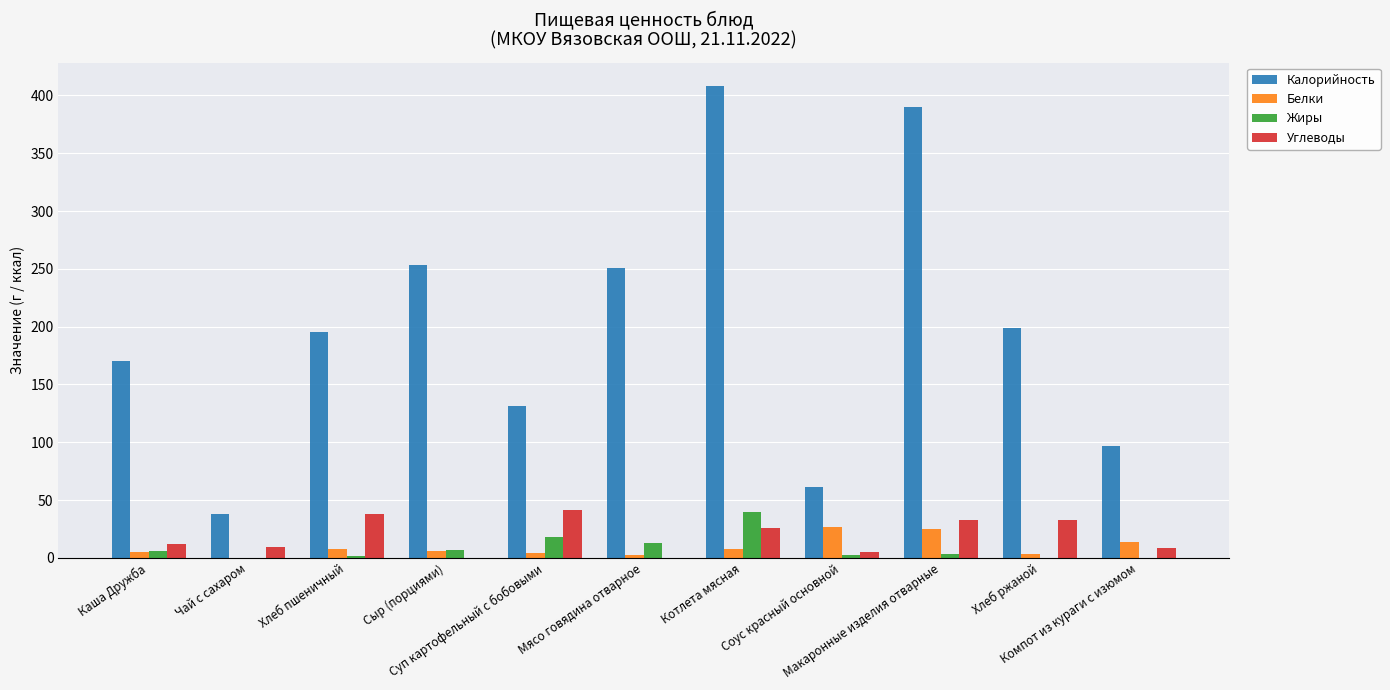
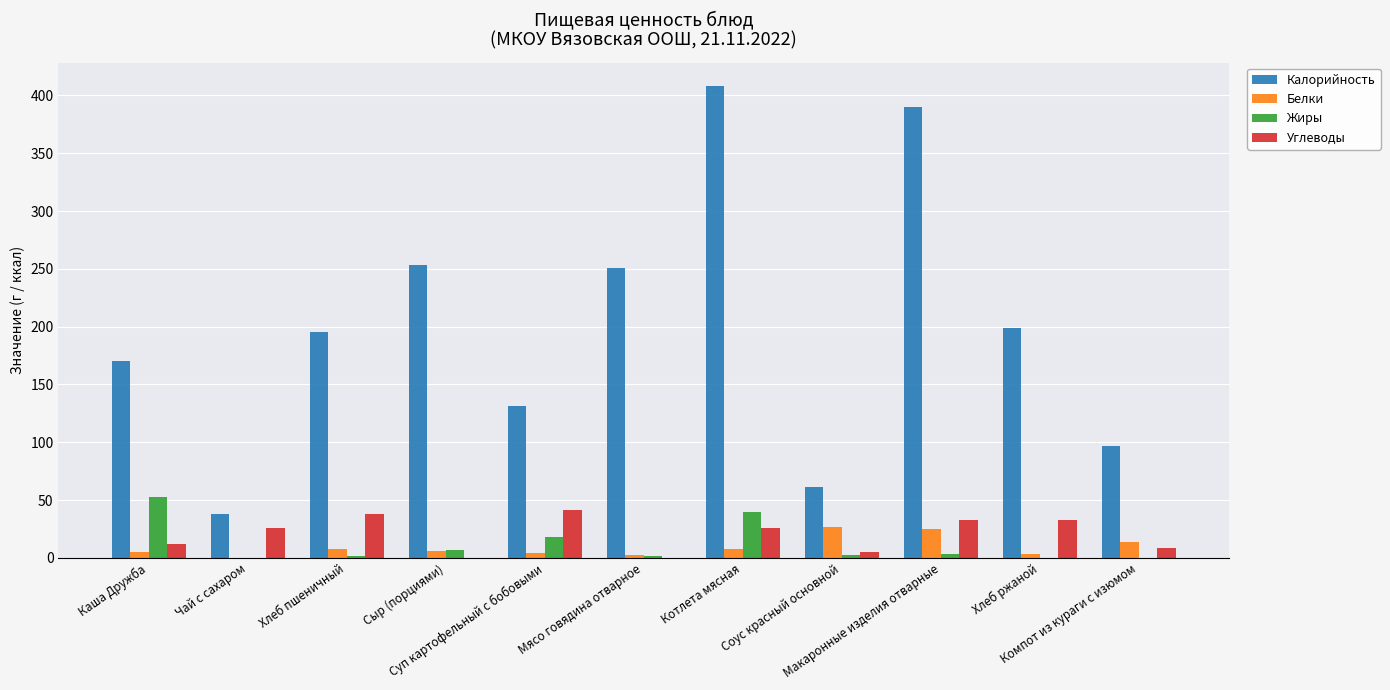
Жиры, Каша Дружба: 6 -> 53
Углеводы, Чай с сахаром: 10 -> 26
Жиры, Мясо говядина отварное: 13 -> 2
